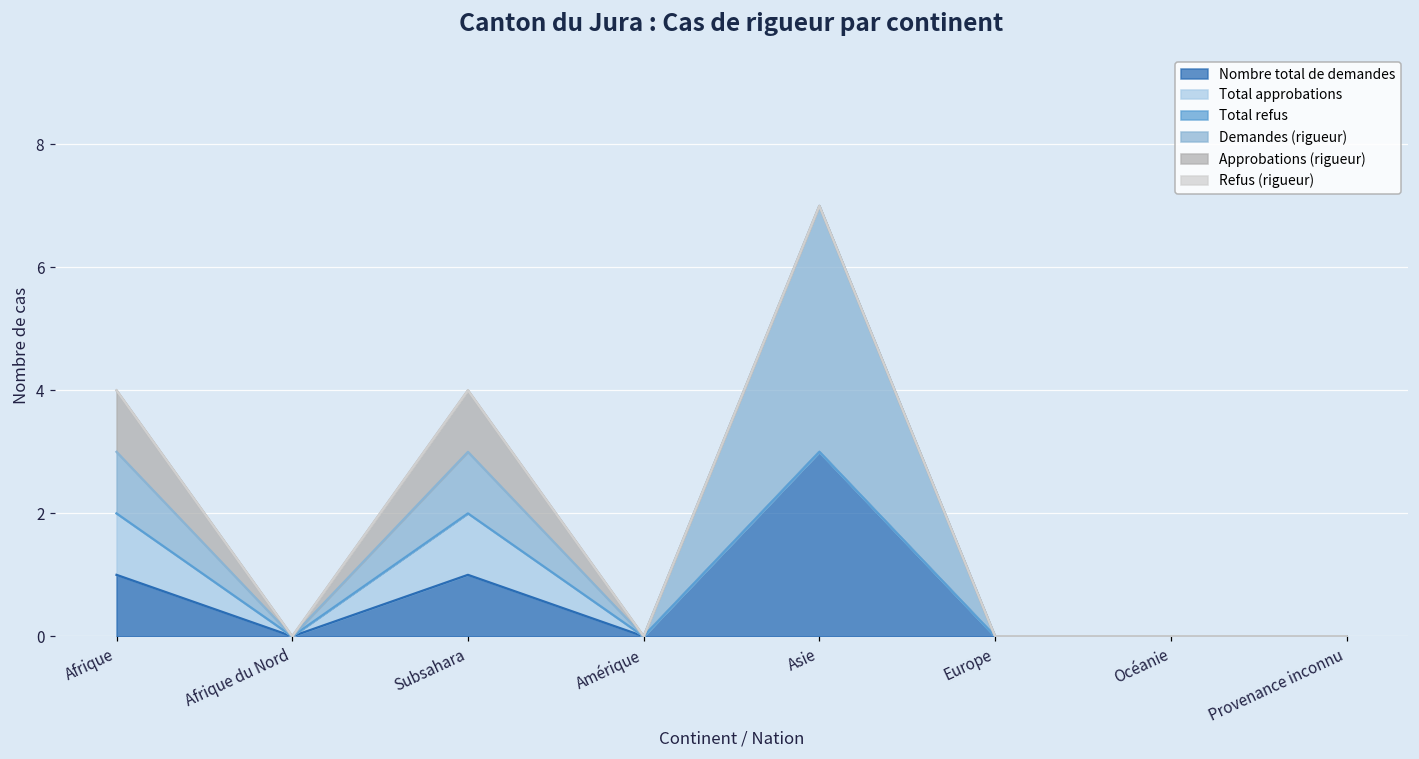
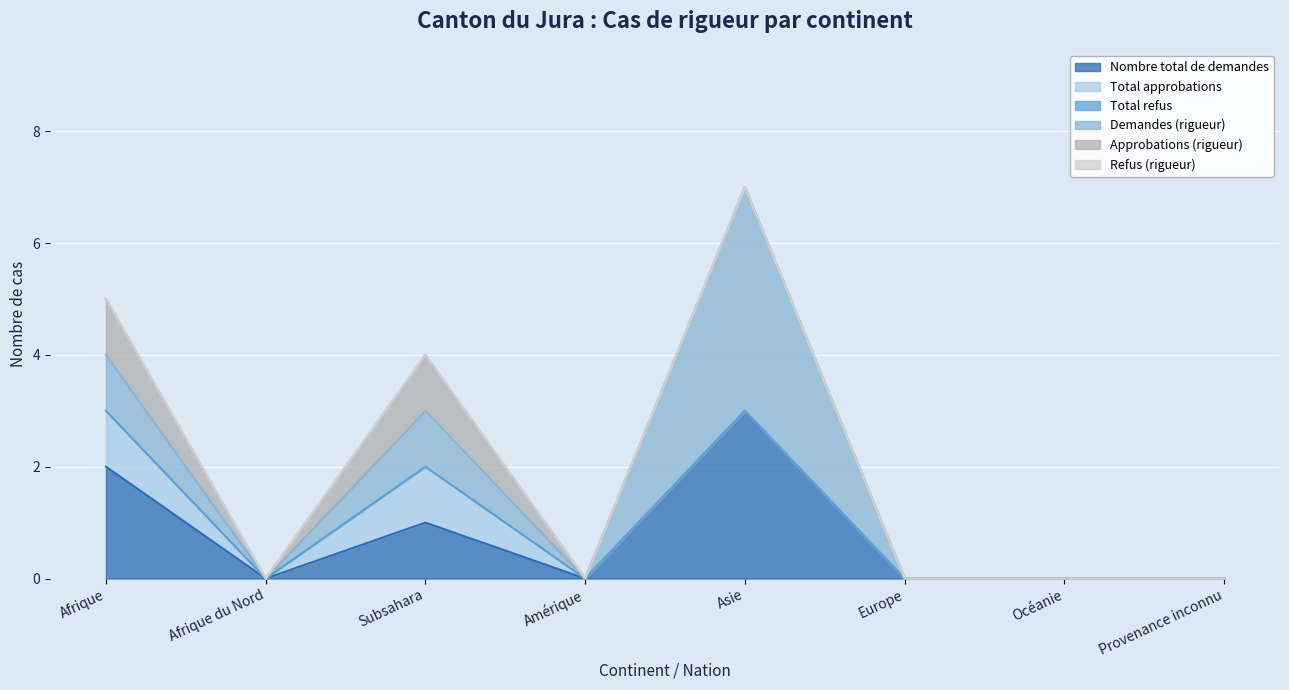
Nombre total de demandes, Afrique: 1 -> 2
